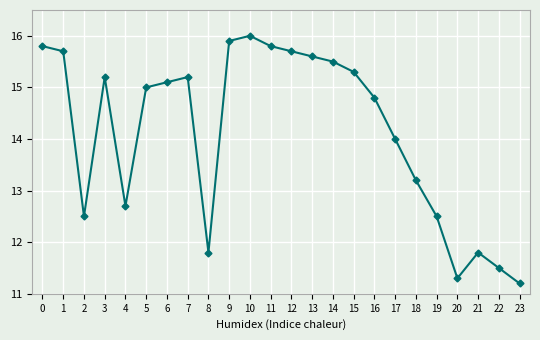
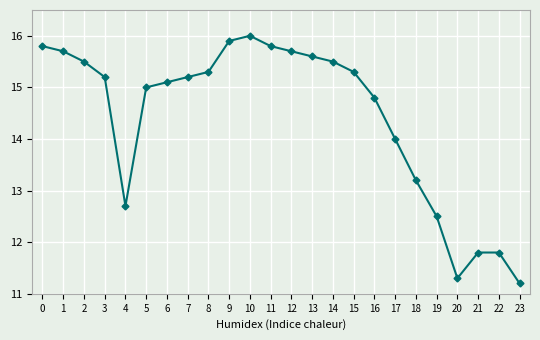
2: 12.5 -> 15.5
8: 11.8 -> 15.3
22: 11.5 -> 11.8
